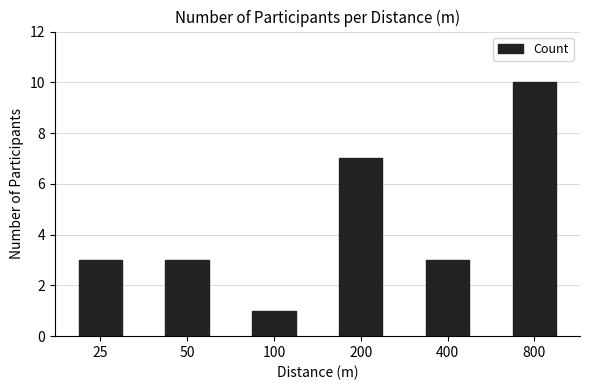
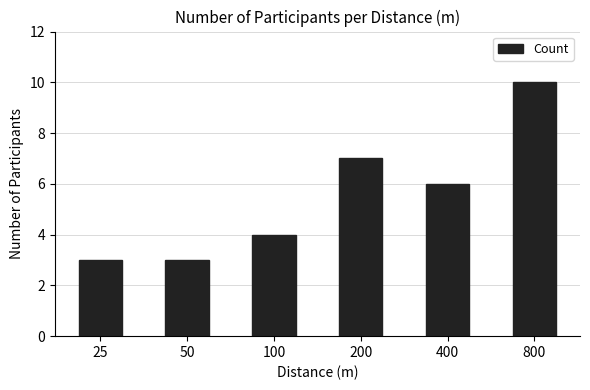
100: 1 -> 4
400: 3 -> 6
